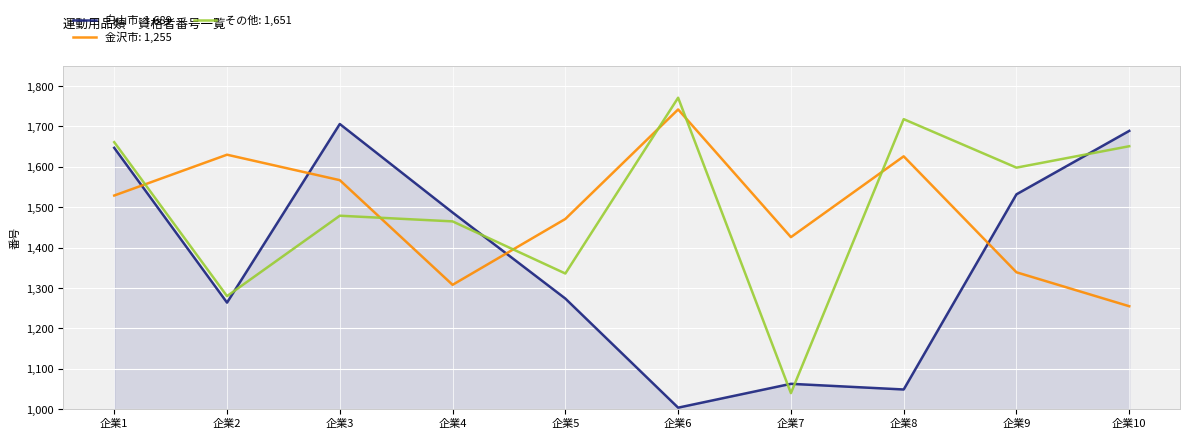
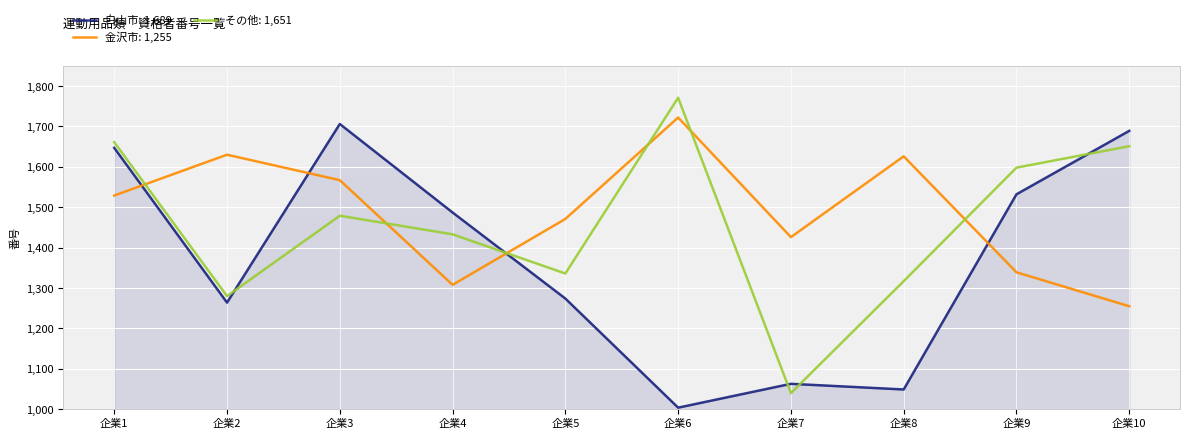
その他: 1,651, 企業4: 1,470 -> 1,430
金沢市: 1,255, 企業6: 1,740 -> 1,720
その他: 1,651, 企業8: 1,720 -> 1,320
